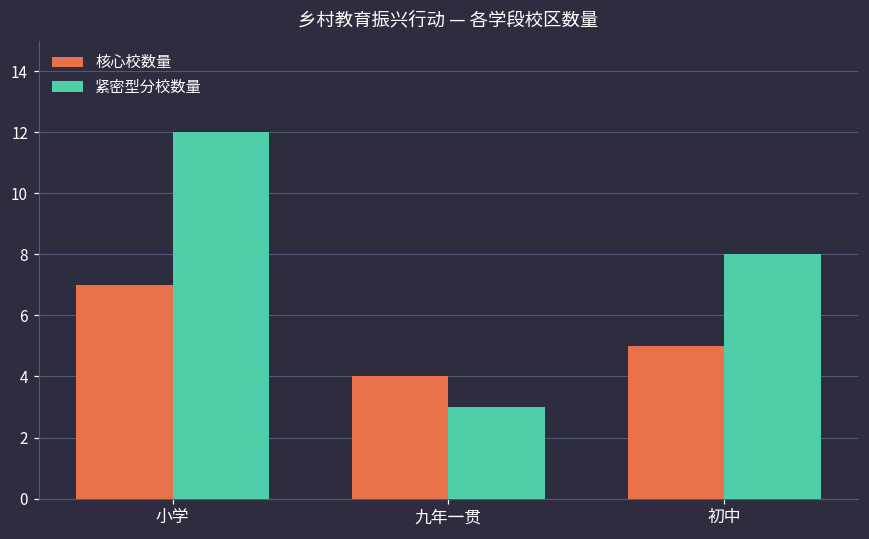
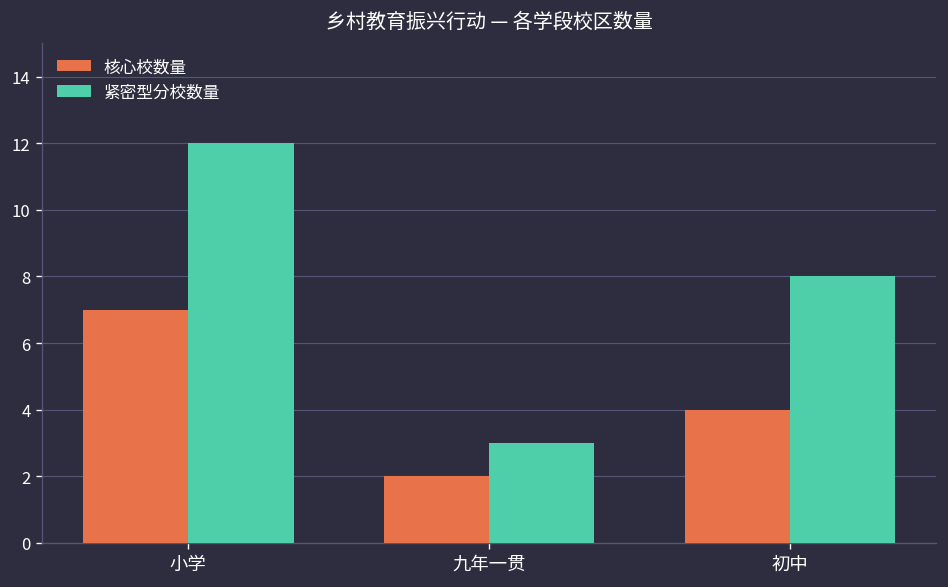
核心校数量, 九年一贯: 4 -> 2
核心校数量, 初中: 5 -> 4
